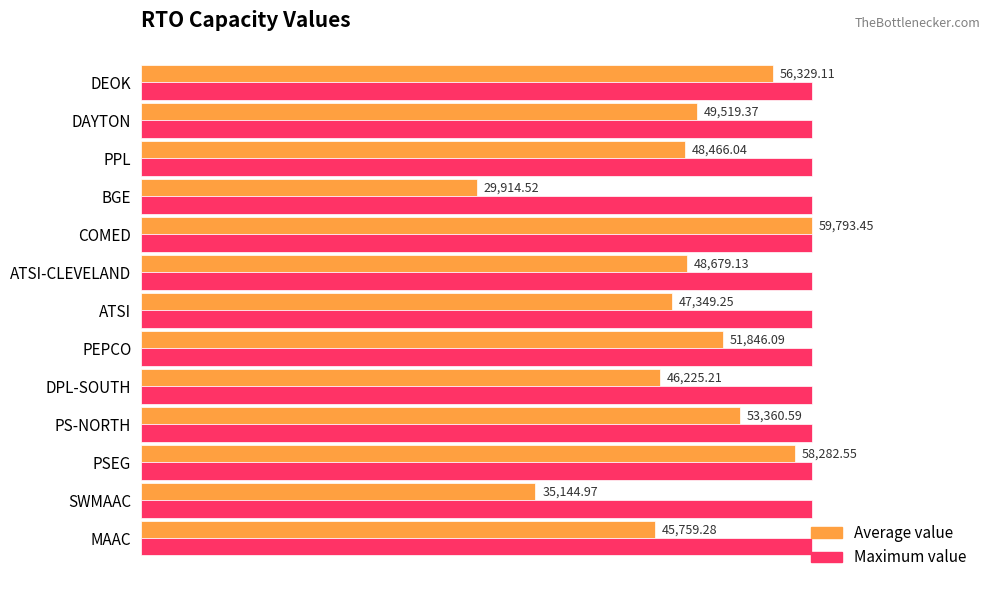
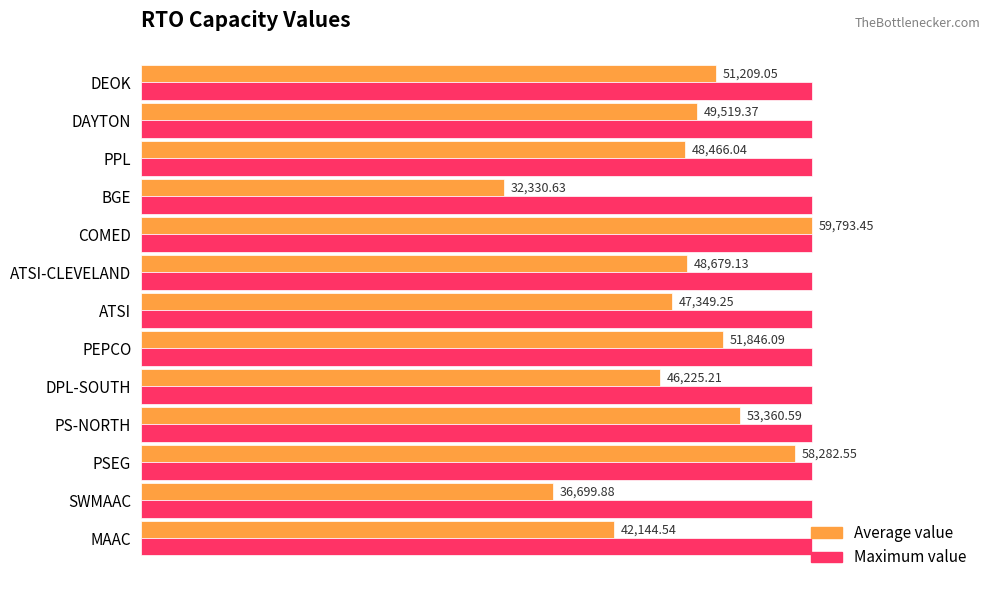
Average value, DEOK: 56,329.11 -> 51,209.05
Average value, BGE: 29,914.52 -> 32,330.63
Average value, SWMAAC: 35,144.97 -> 36,699.88
Average value, MAAC: 45,759.28 -> 42,144.54
